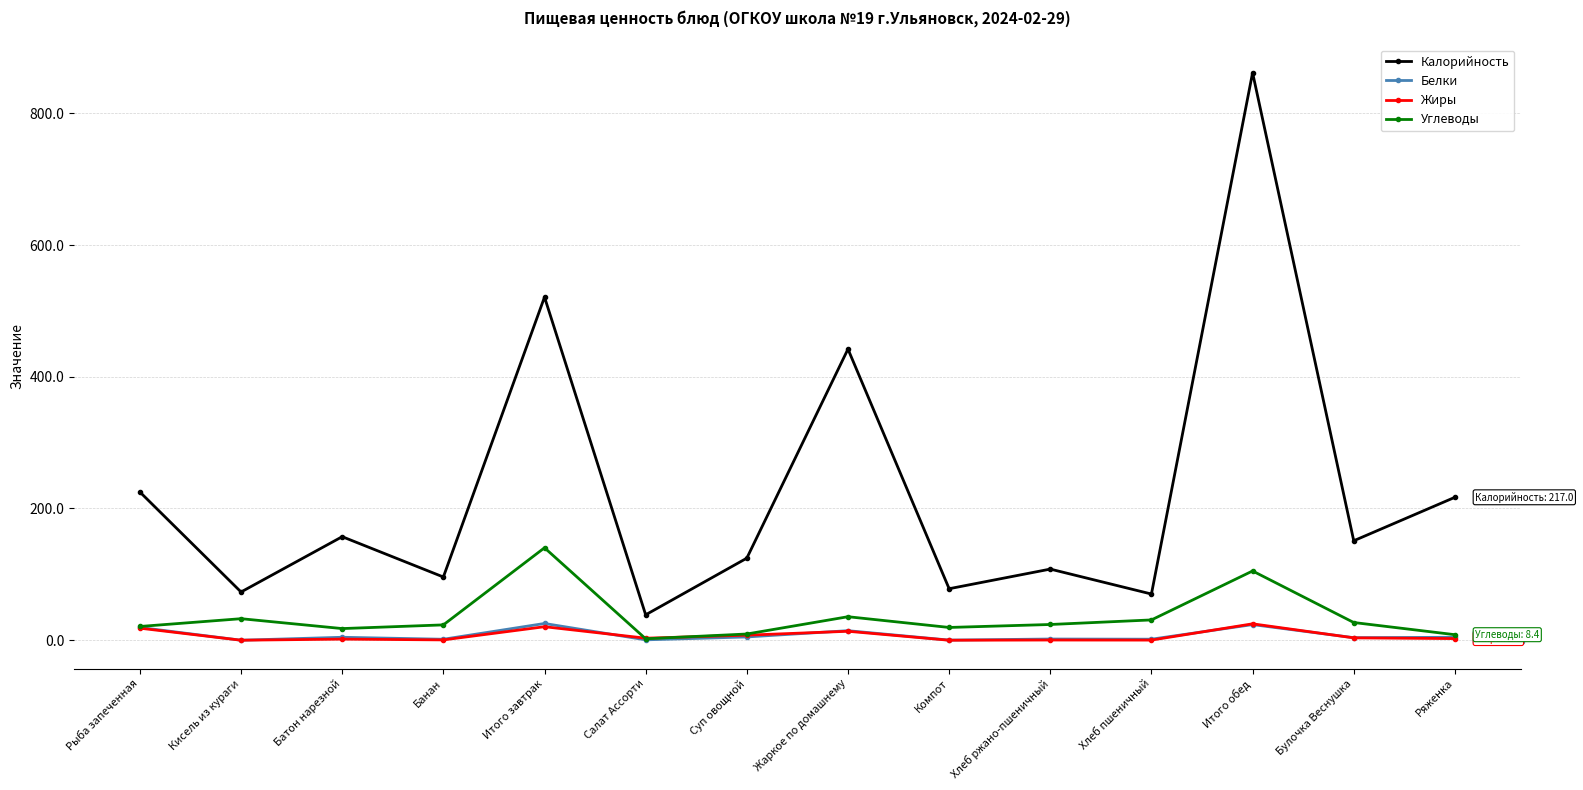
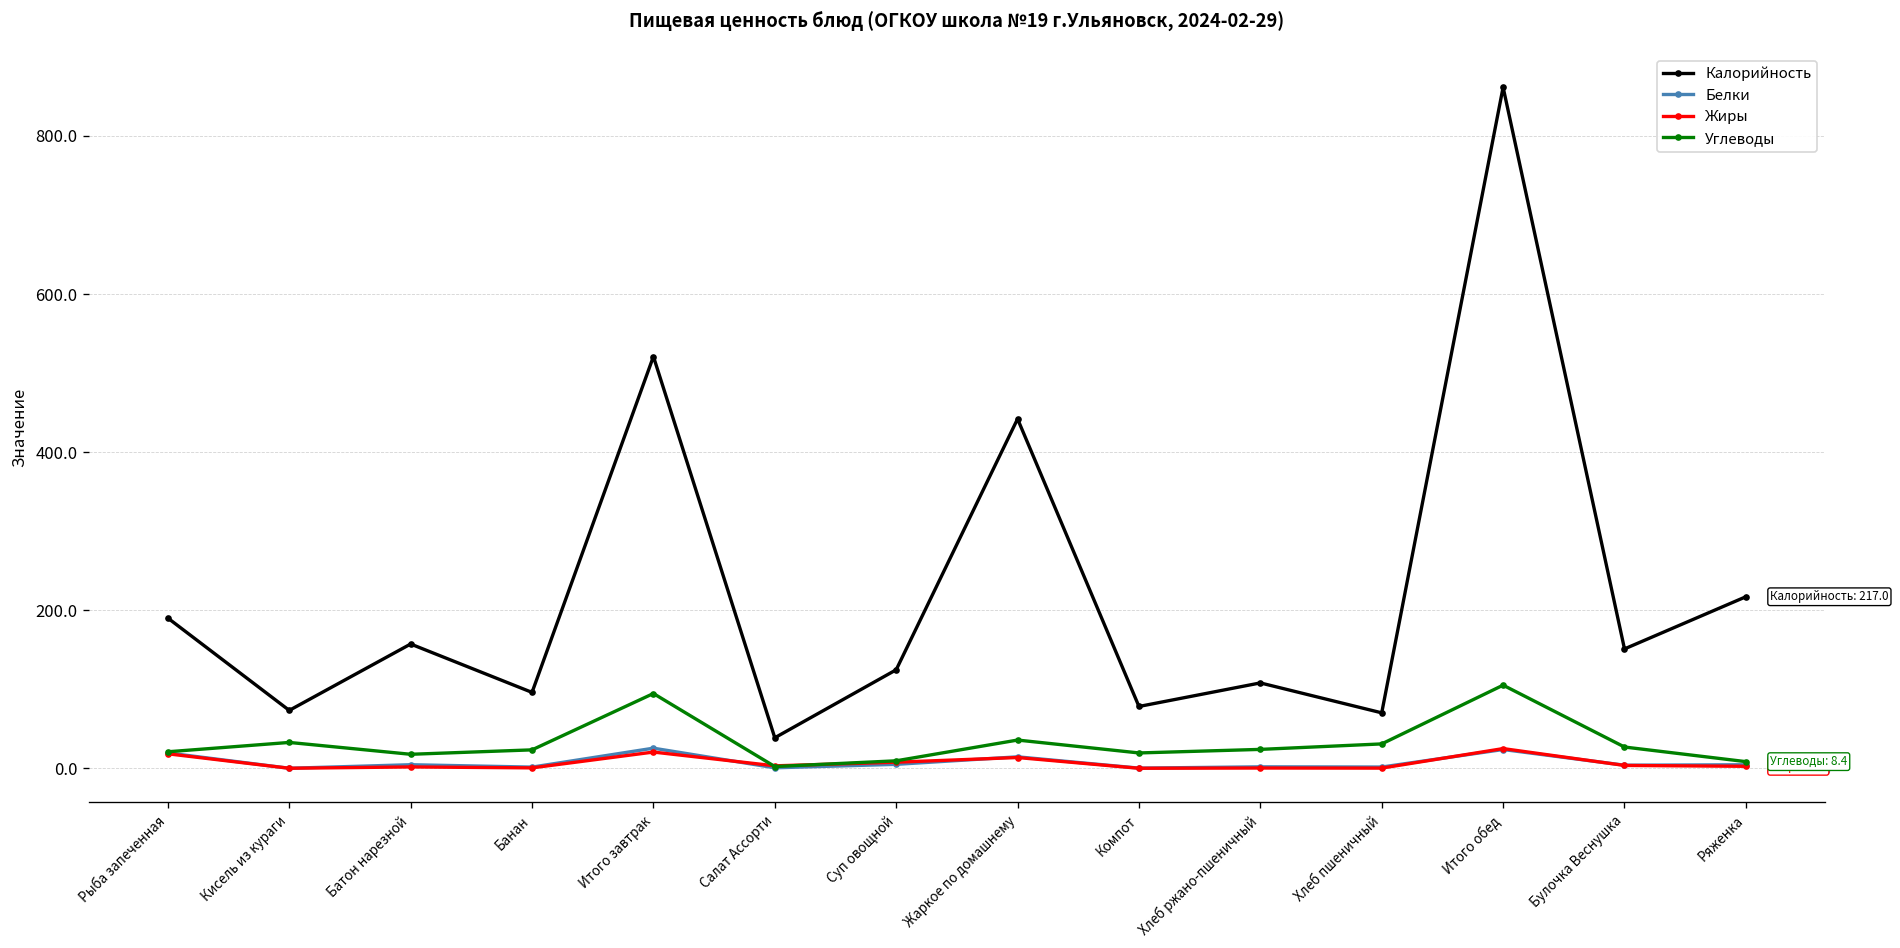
Калорийность, Рыба запеченная: 230 -> 190
Углеводы, Итого завтрак: 140 -> 90
